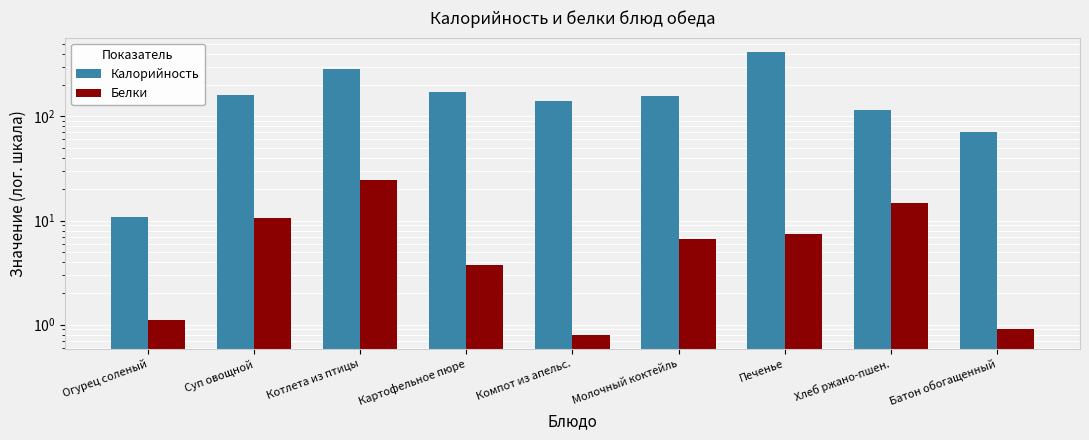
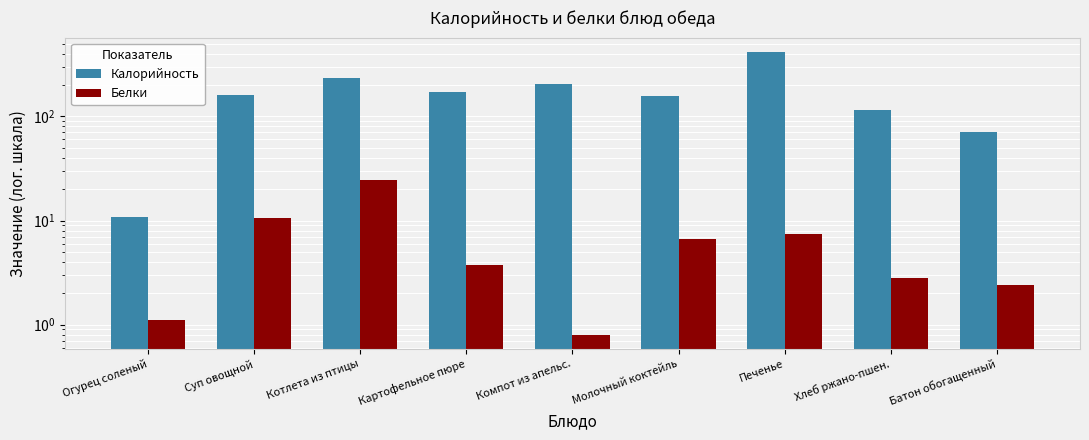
Калорийность, Котлета из птицы: 290 -> 230
Калорийность, Компот из апельс.: 140 -> 200
Белки, Хлеб ржано-пшен.: 15 -> 2.8
Белки, Батон обогащенный: 0.9 -> 2.4
